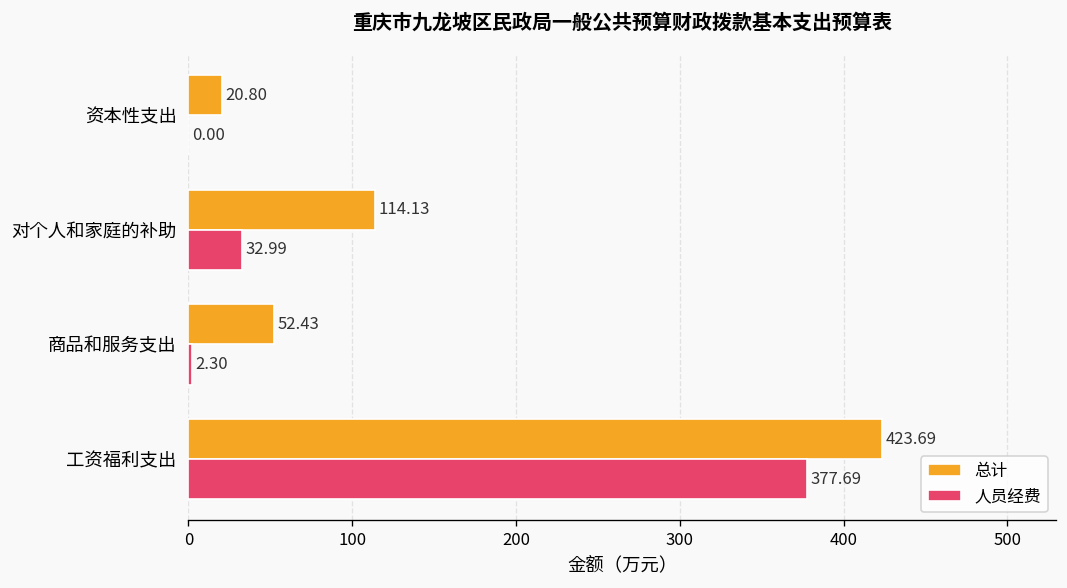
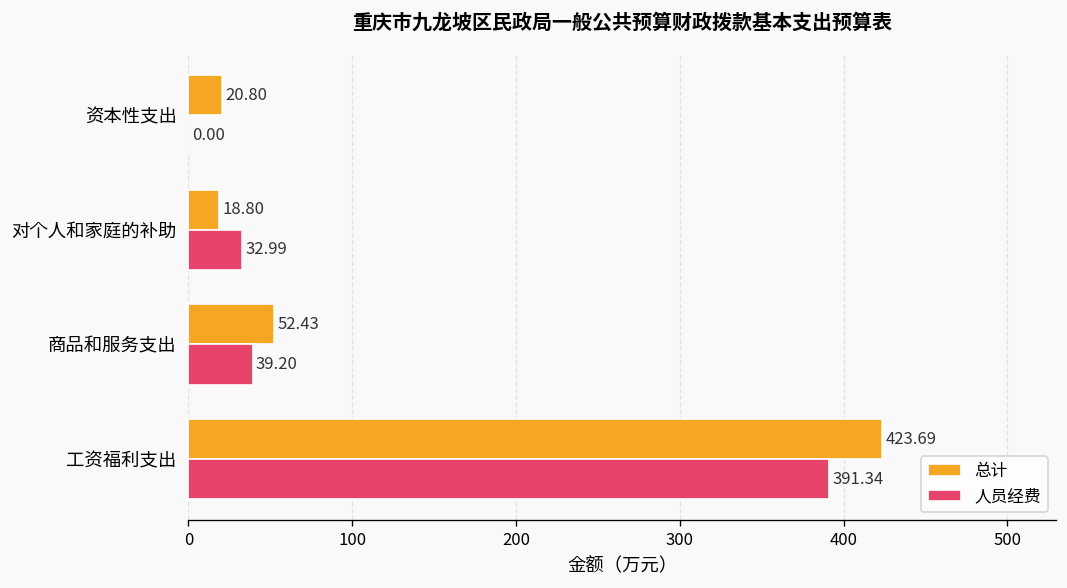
总计, 对个人和家庭的补助: 114.13 -> 18.80
人员经费, 商品和服务支出: 2.30 -> 39.20
人员经费, 工资福利支出: 377.69 -> 391.34
